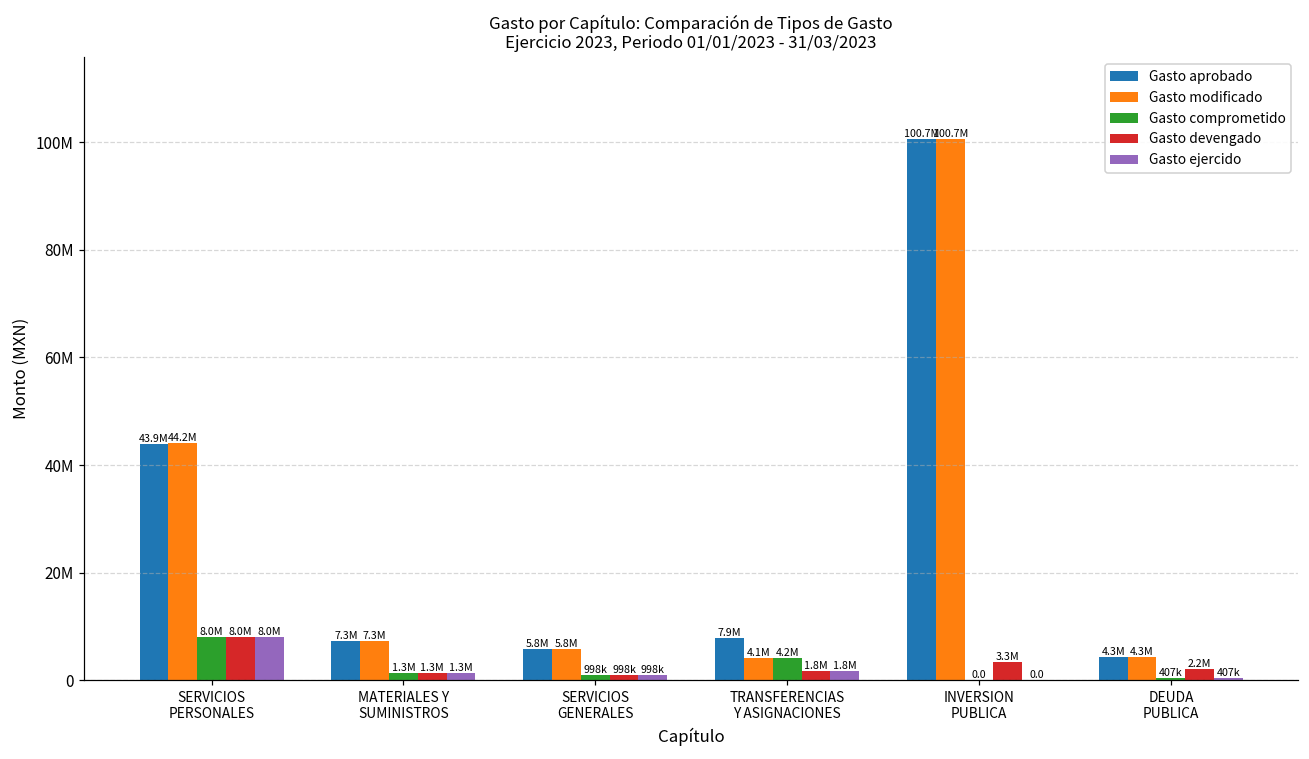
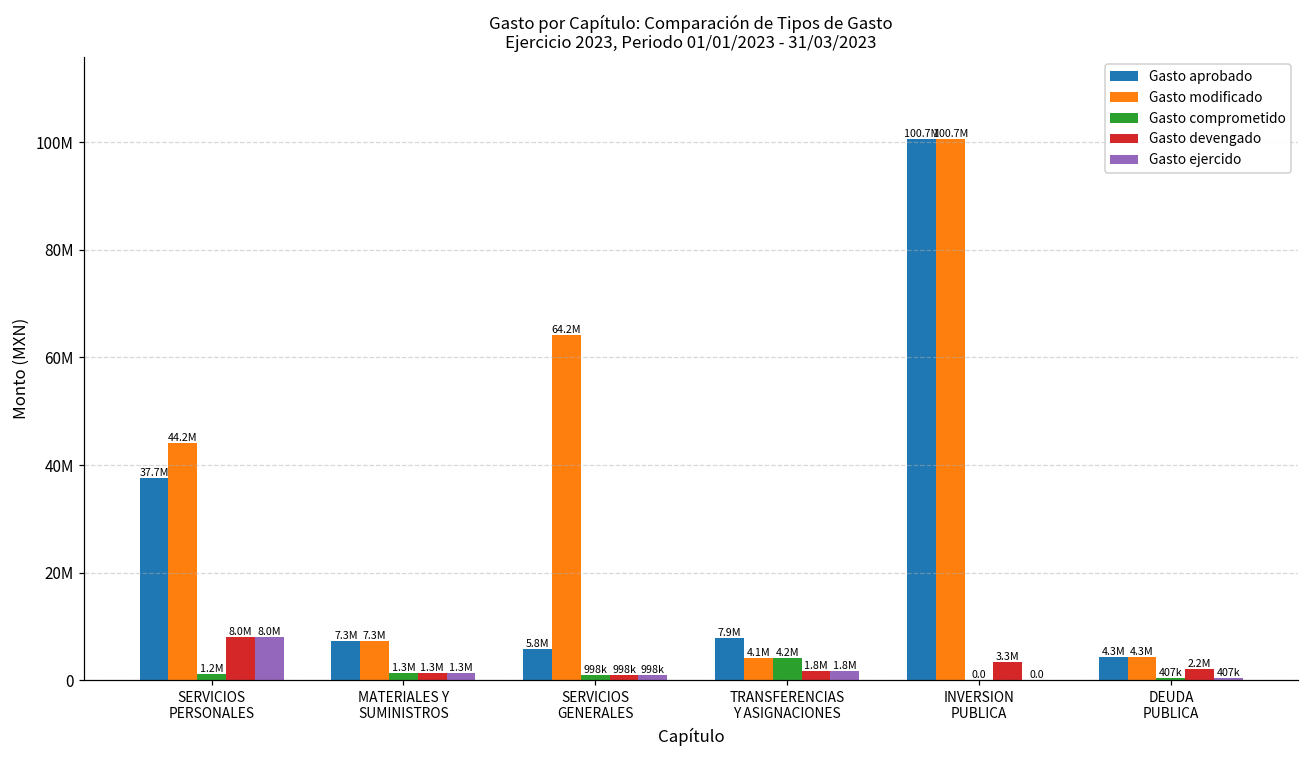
Gasto aprobado, SERVICIOS PERSONALES: 43.9M -> 37.7M
Gasto comprometido, SERVICIOS PERSONALES: 8.0M -> 1.2M
Gasto modificado, SERVICIOS GENERALES: 5.8M -> 64.2M
